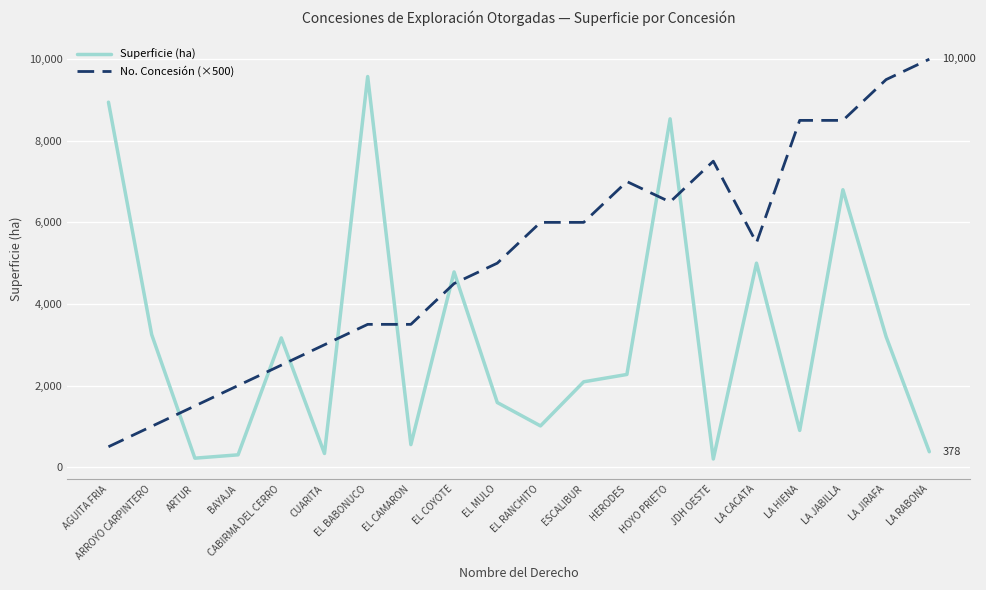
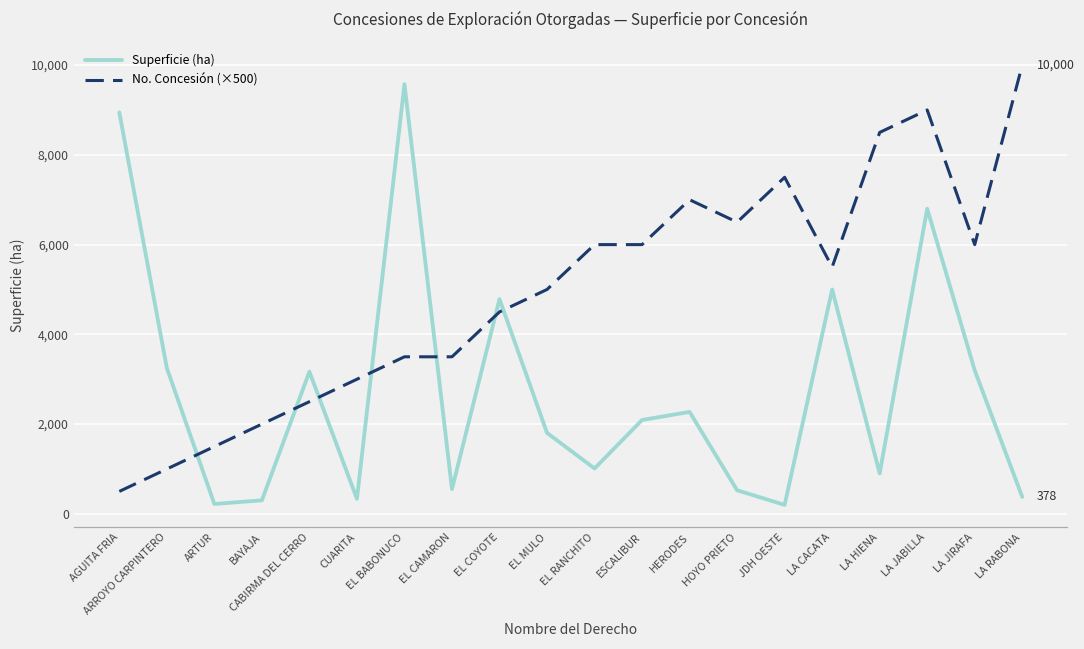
Superficie (ha), EL MULO: 1,600 -> 1,800
Superficie (ha), HOYO PRIETO: 8,500 -> 500
No. Concesión (×500), LA JABILLA: 8,500 -> 9,000
No. Concesión (×500), LA JIRAFA: 9,500 -> 6,000
